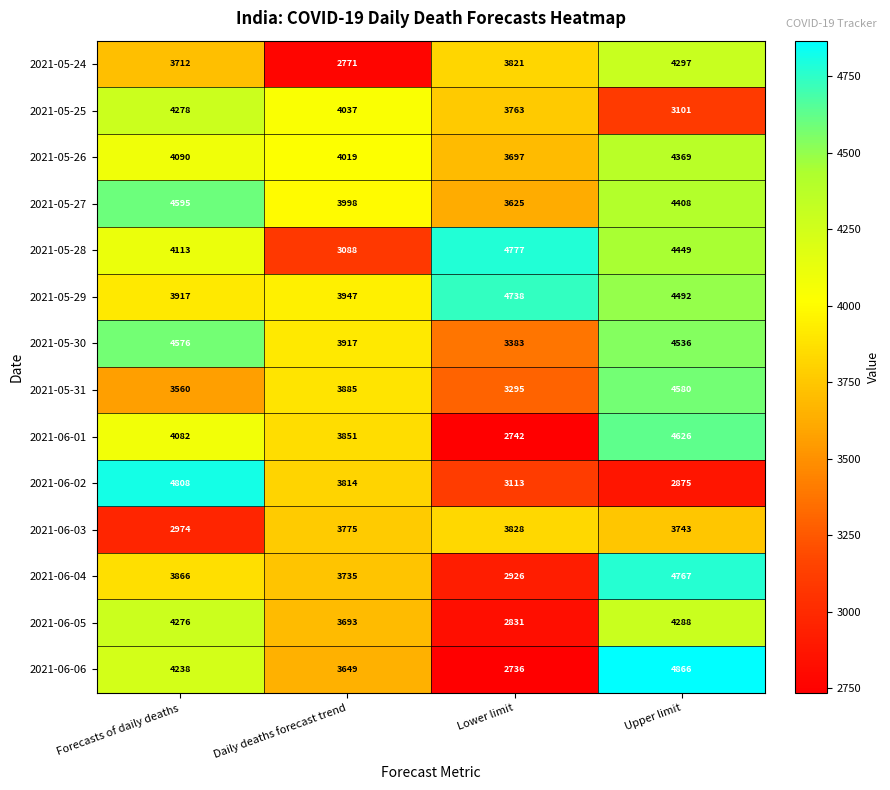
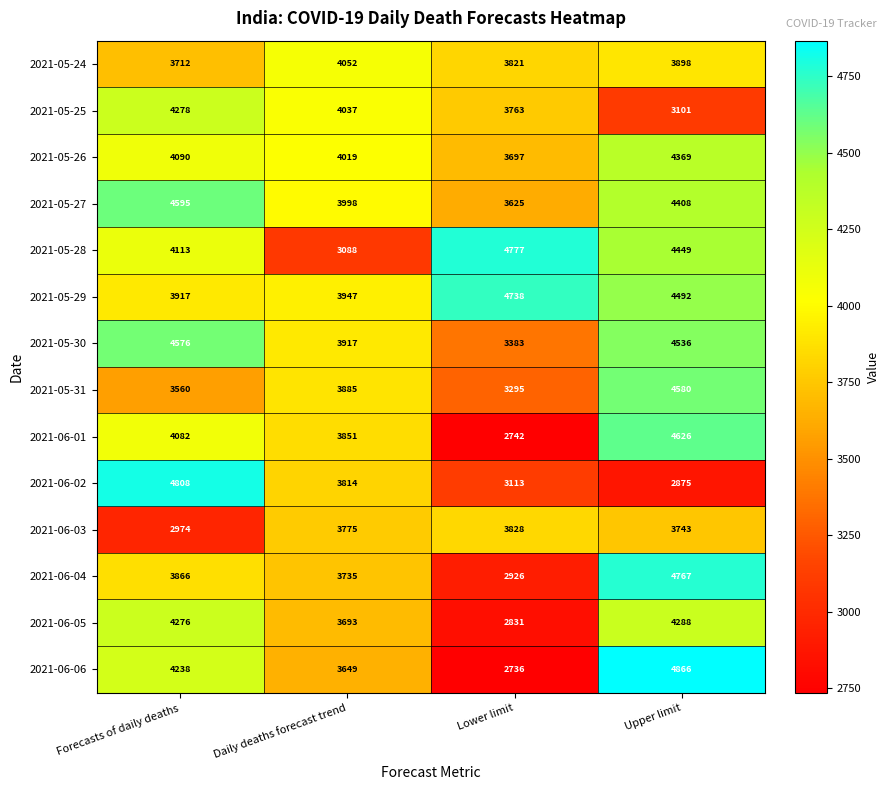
2021-05-24, Daily deaths forecast trend: 2771 -> 4052
2021-05-24, Upper limit: 4297 -> 3898
